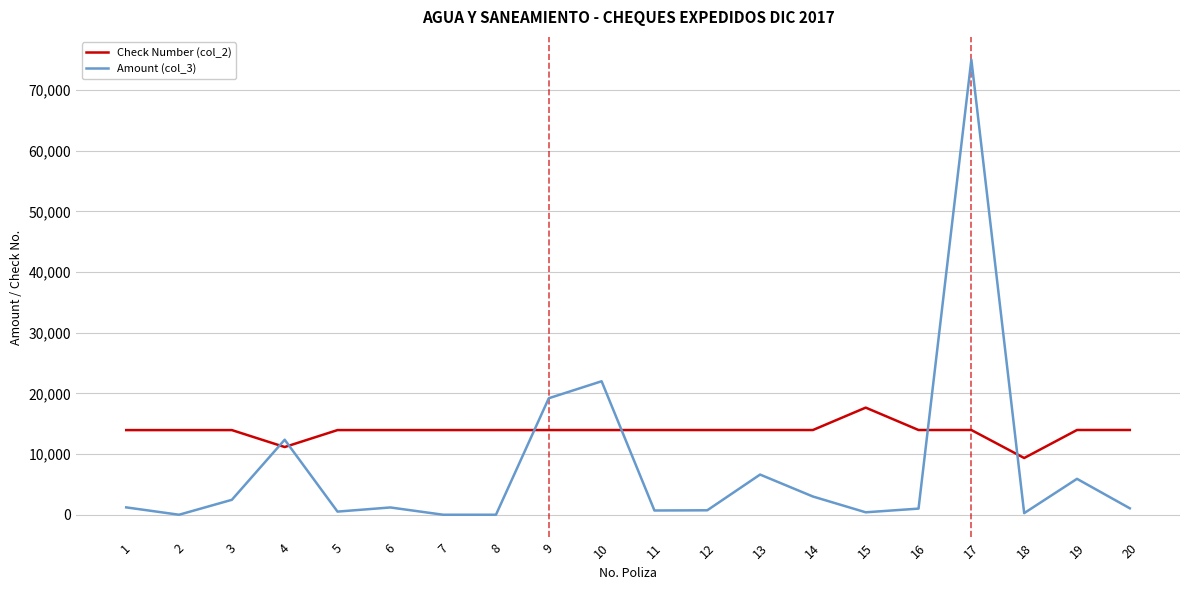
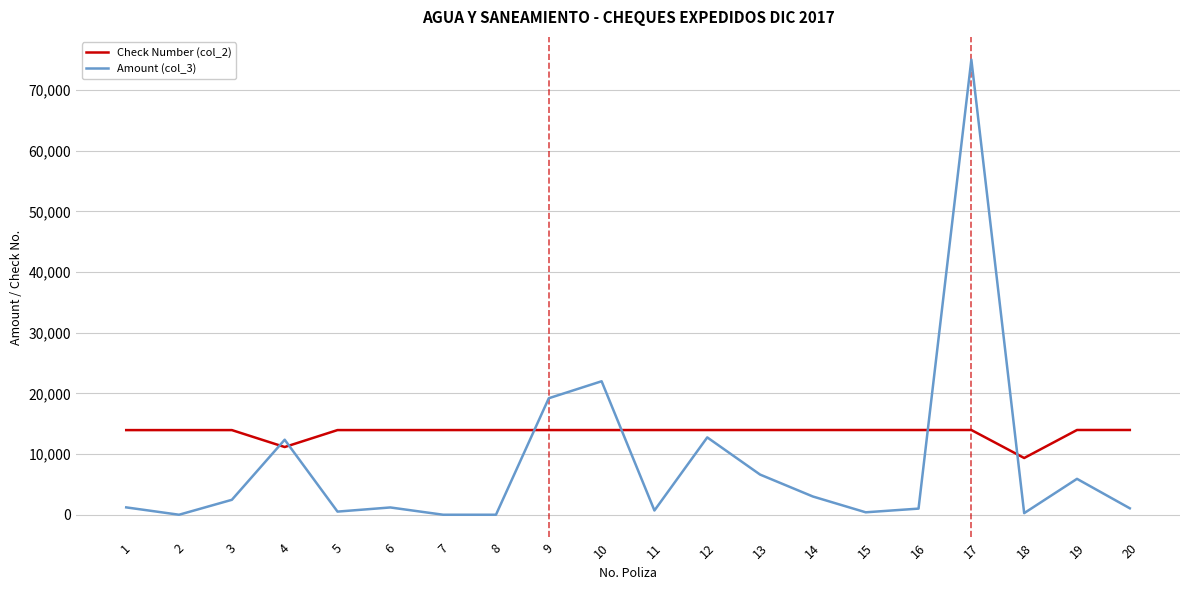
Amount (col_3), 12: 1,000 -> 13,000
Check Number (col_2), 15: 18,000 -> 14,000
